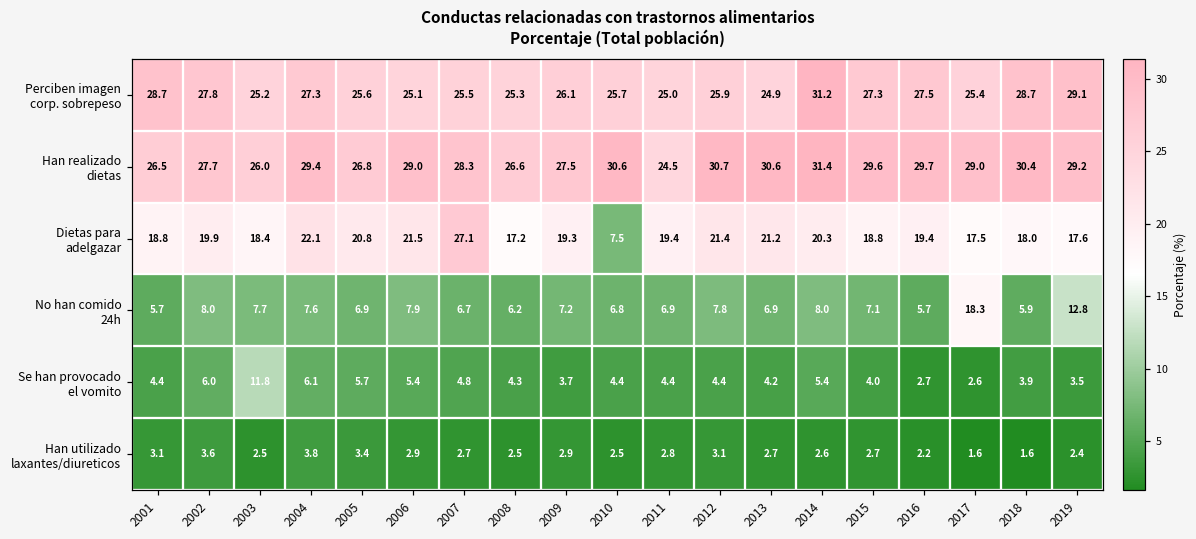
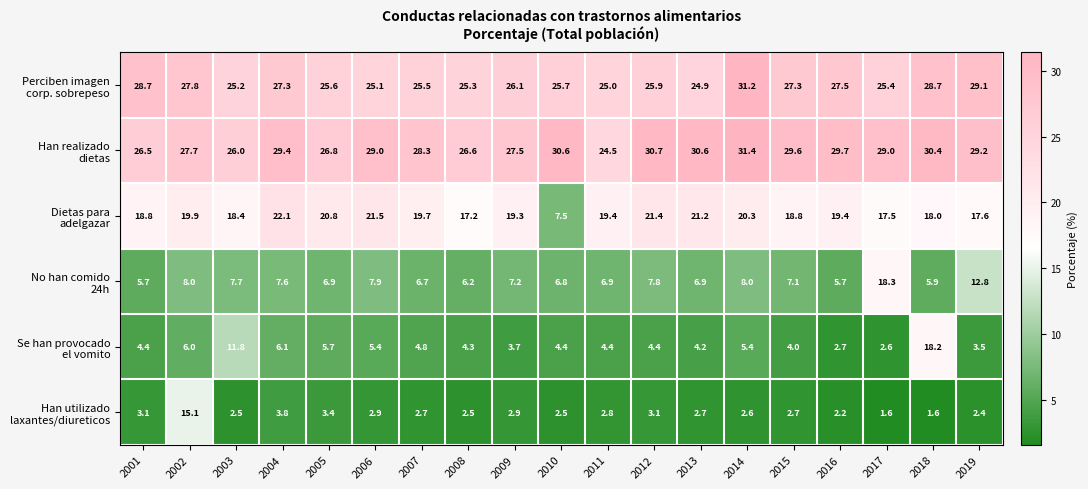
Dietas para adelgazar, 2007: 27.1 -> 19.7
Se han provocado el vomito, 2018: 3.9 -> 18.2
Han utilizado laxantes/diureticos, 2002: 3.6 -> 15.1
